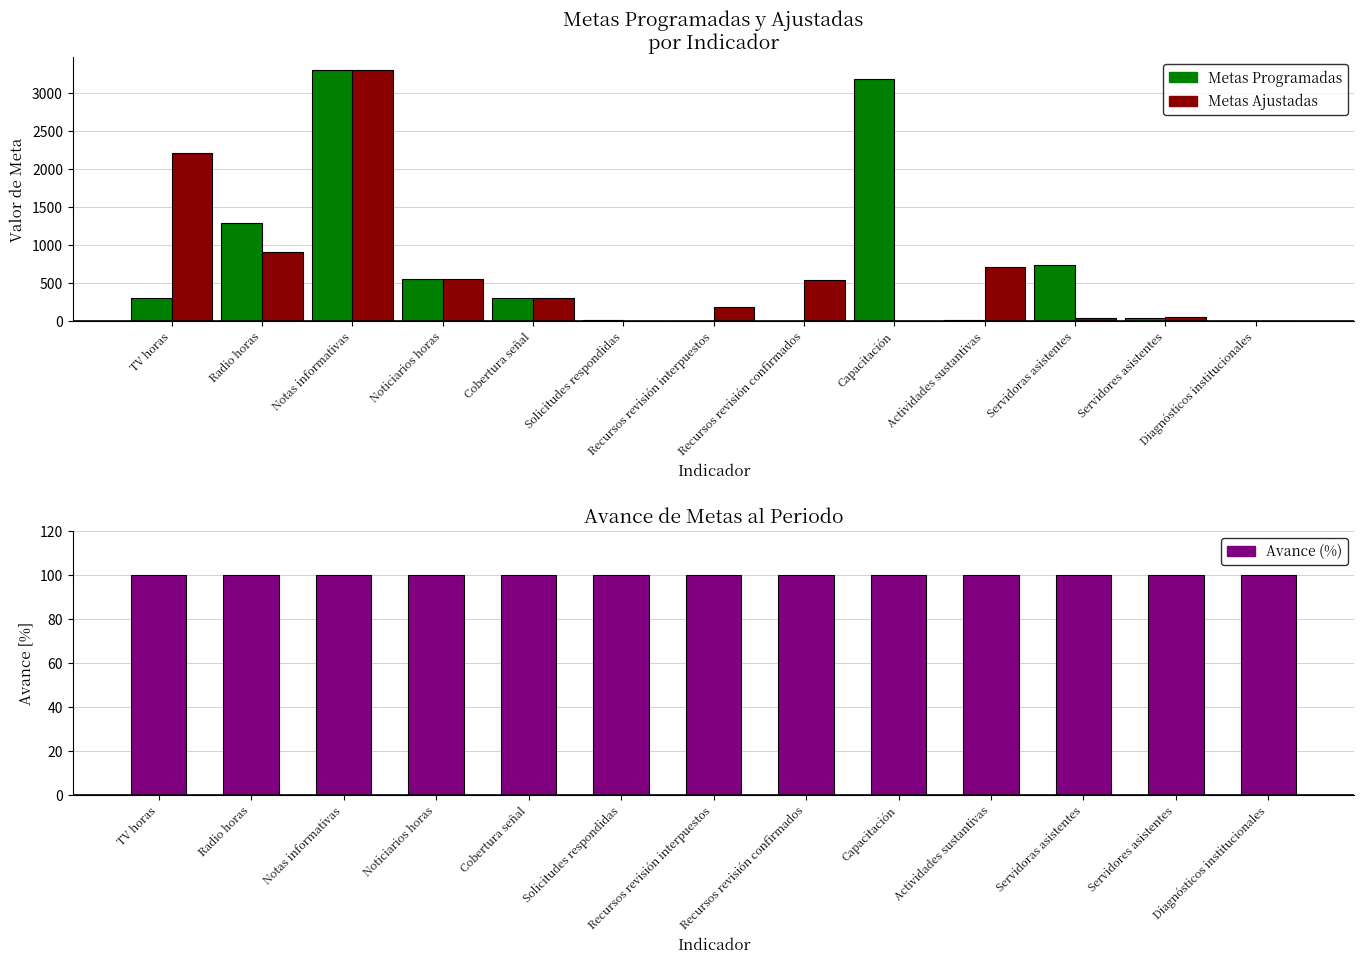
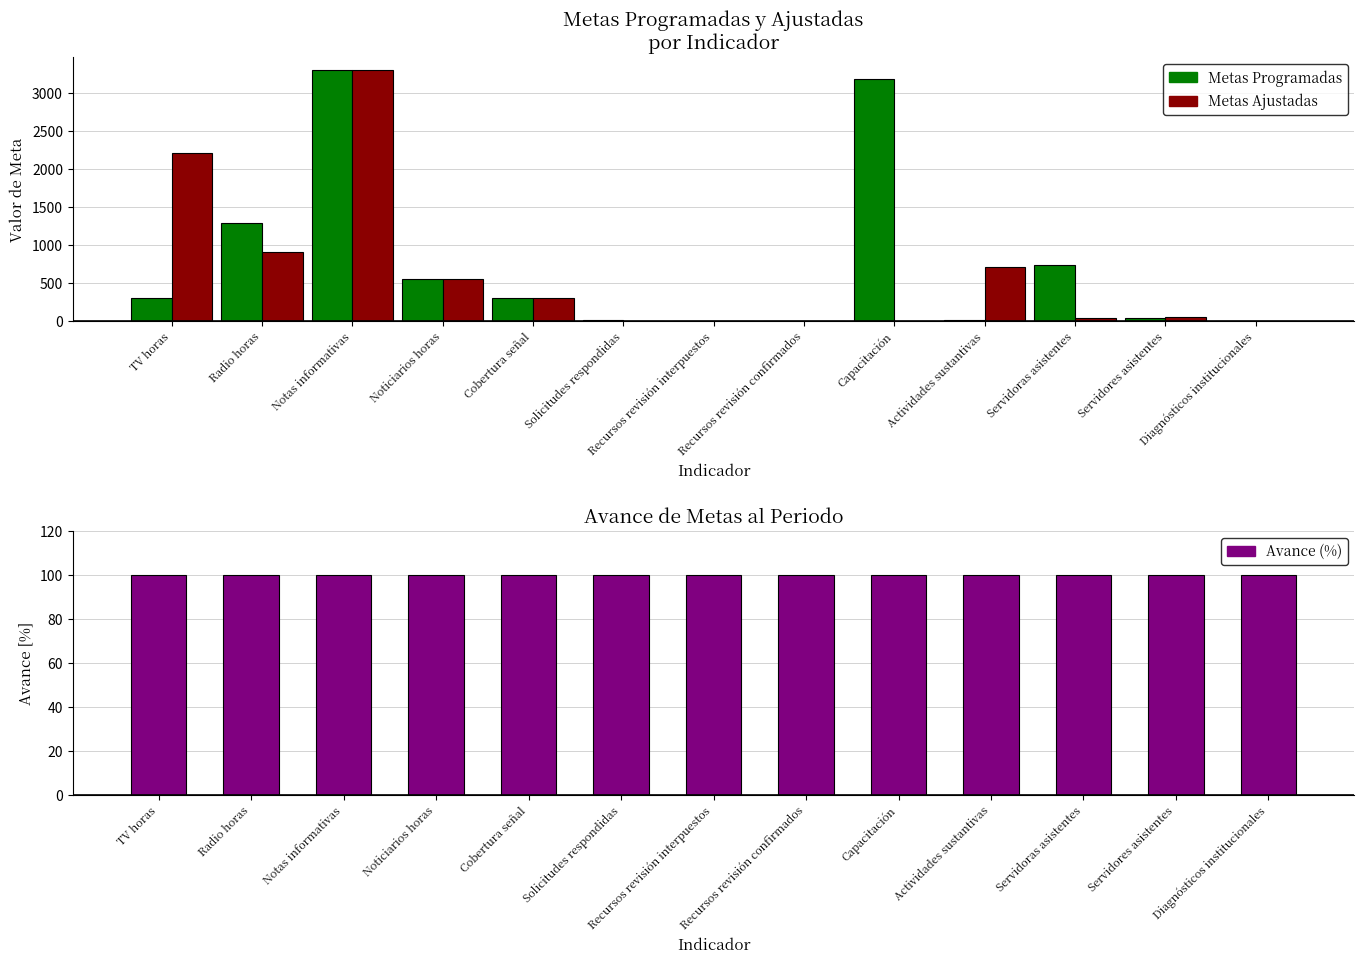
Metas Programadas y Ajustadas por Indicador, Metas Ajustadas, Recursos revisión interpuestos: 200 -> 0
Metas Programadas y Ajustadas por Indicador, Metas Ajustadas, Recursos revisión confirmados: 500 -> 0
